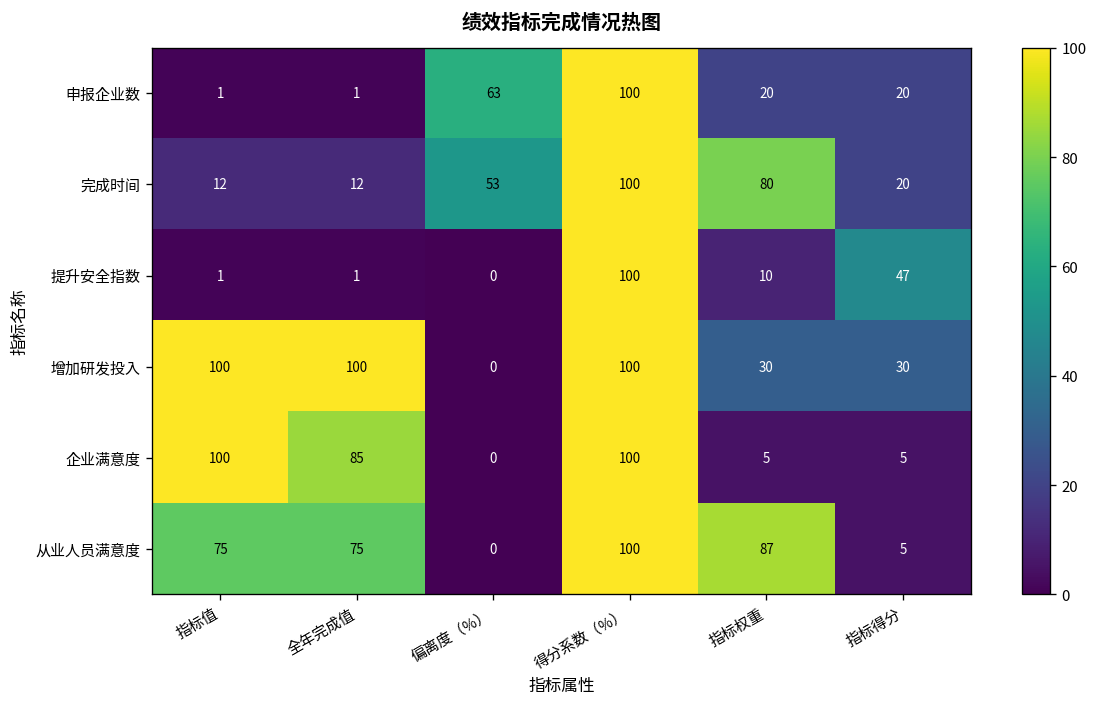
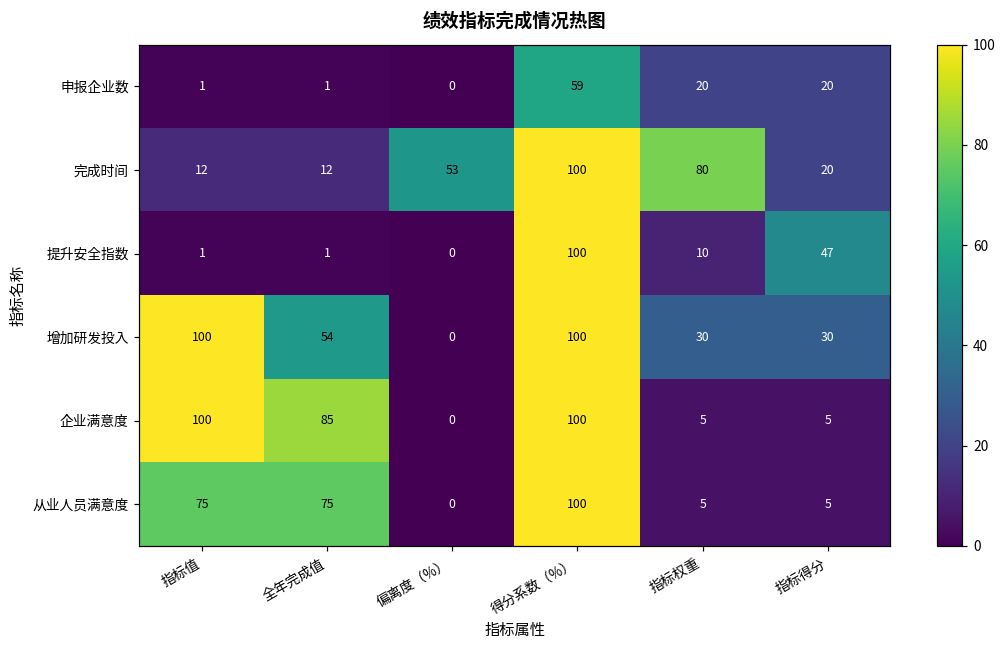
申报企业数, 偏离度（%）: 63 -> 0
申报企业数, 得分系数（%）: 100 -> 59
增加研发投入, 全年完成值: 100 -> 54
从业人员满意度, 指标权重: 87 -> 5
